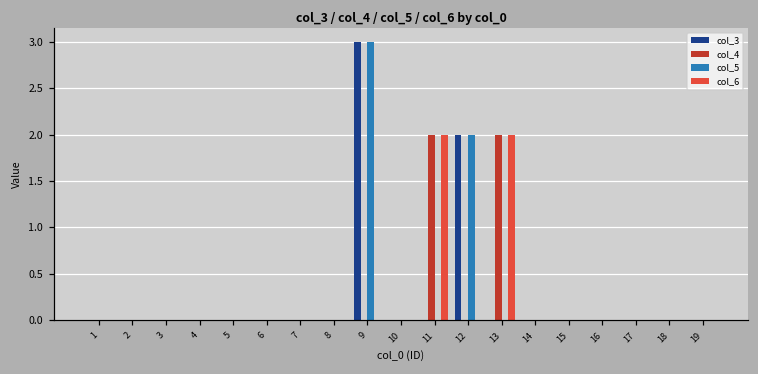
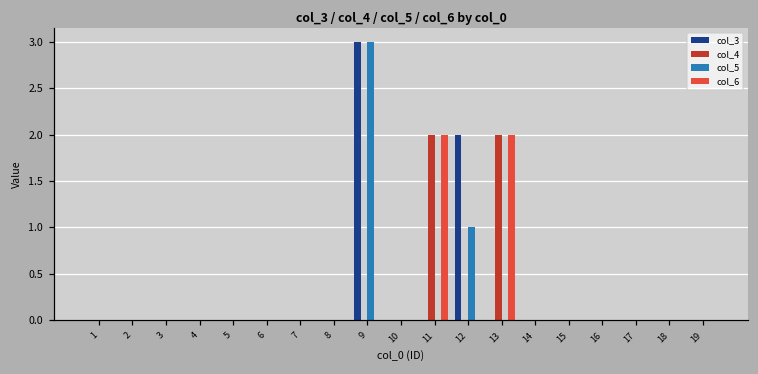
col_5, 12: 2 -> 1
